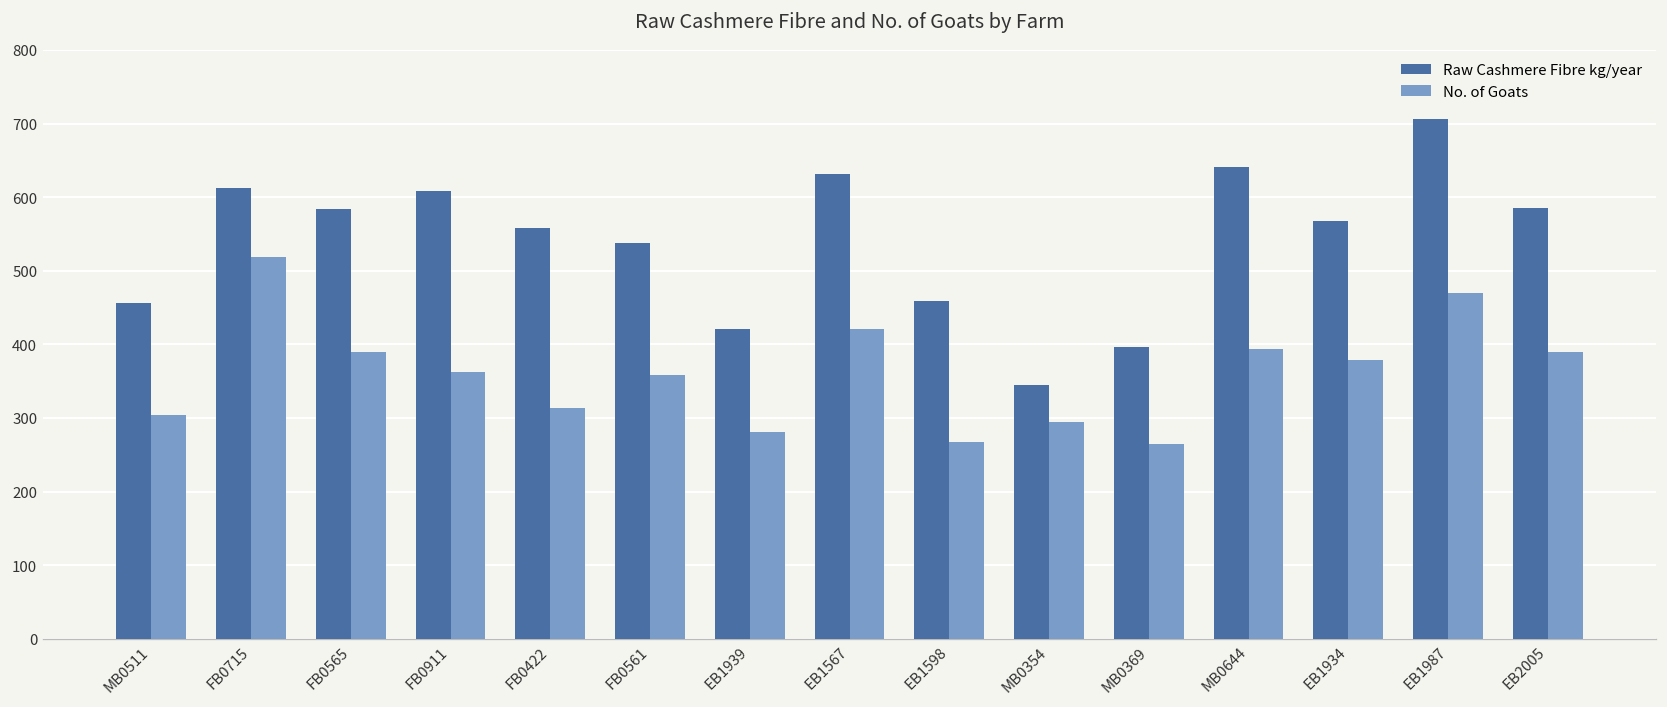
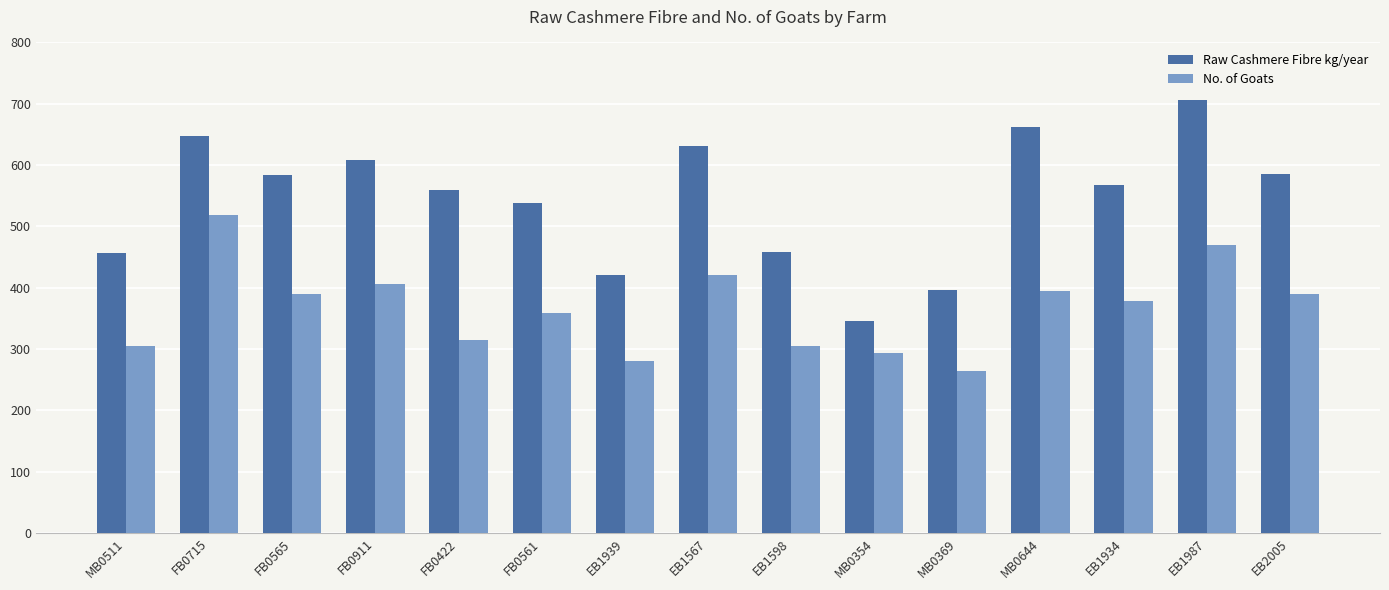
Raw Cashmere Fibre kg/year, FB0715: 610 -> 650
No. of Goats, FB0911: 360 -> 410
No. of Goats, EB1598: 270 -> 310
Raw Cashmere Fibre kg/year, MB0644: 640 -> 660
